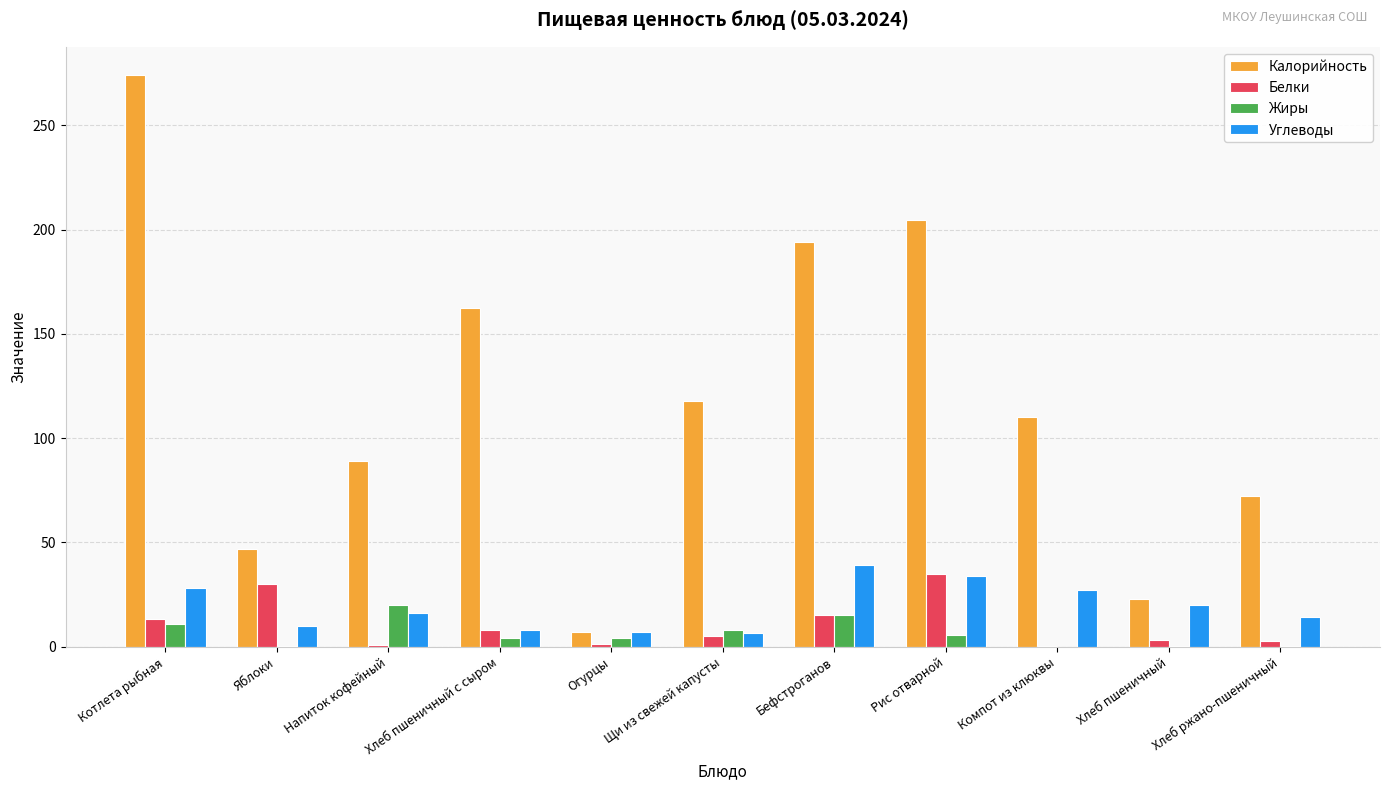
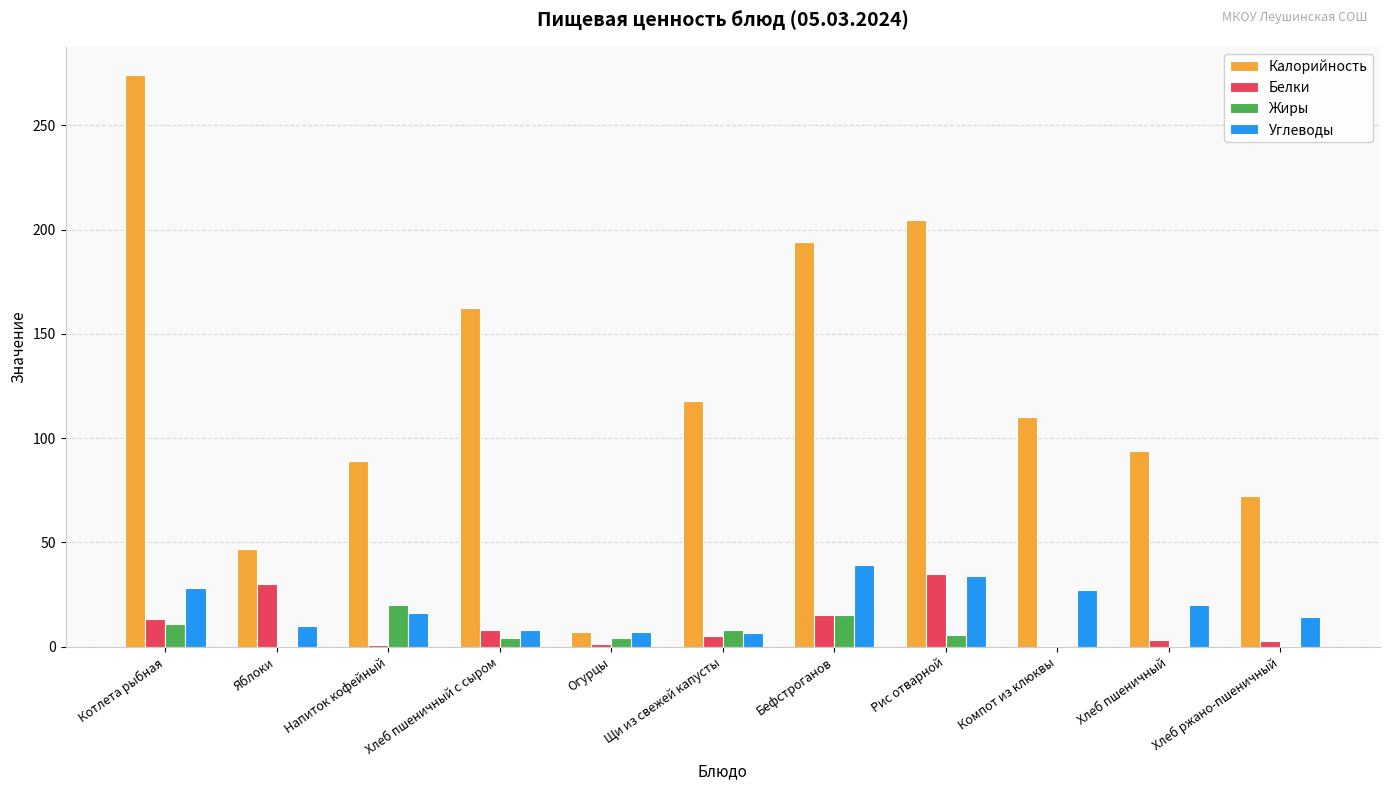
Калорийность, Хлеб пшеничный: 23 -> 94
